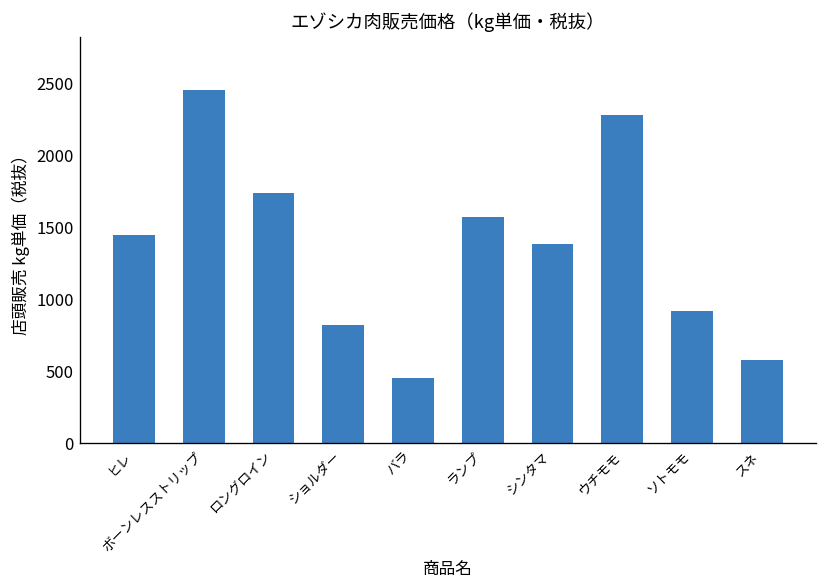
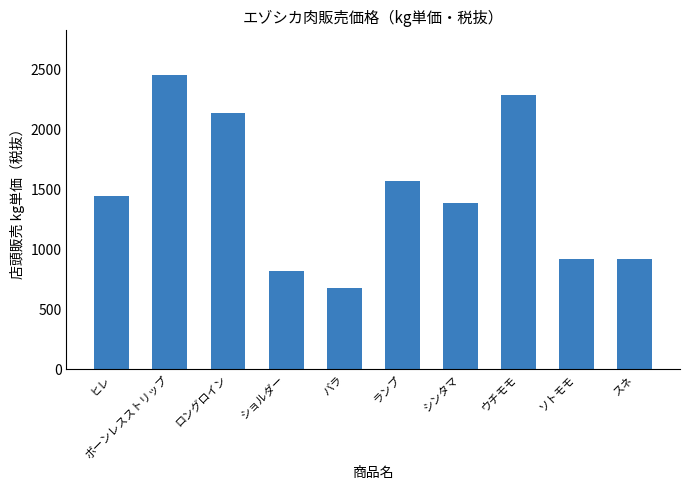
ロングロイン: 1730 -> 2130
バラ: 450 -> 670
スネ: 580 -> 910
